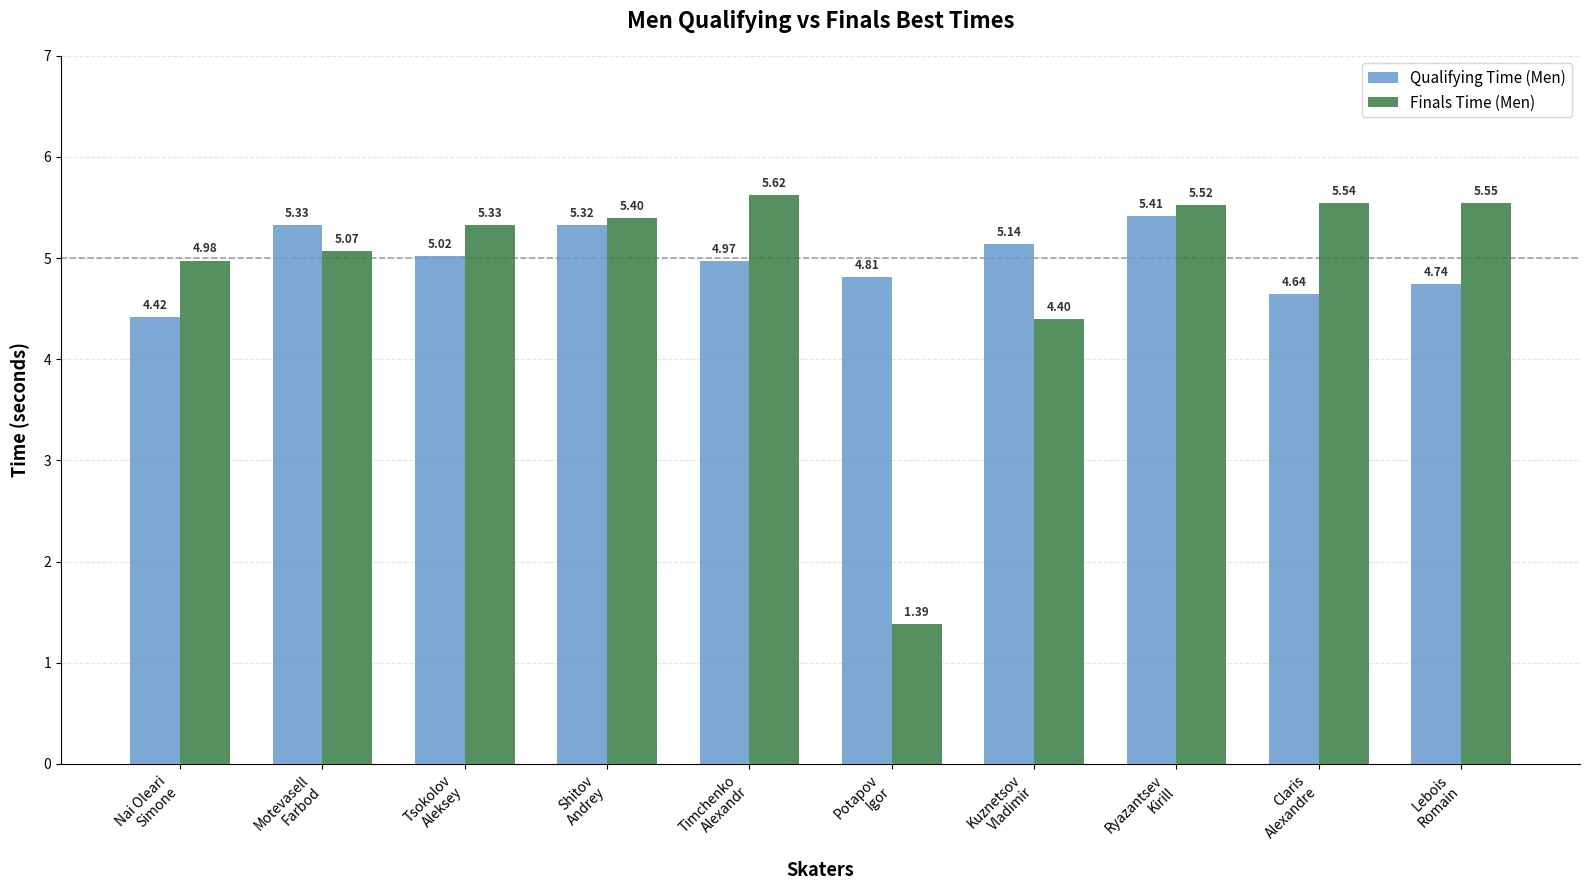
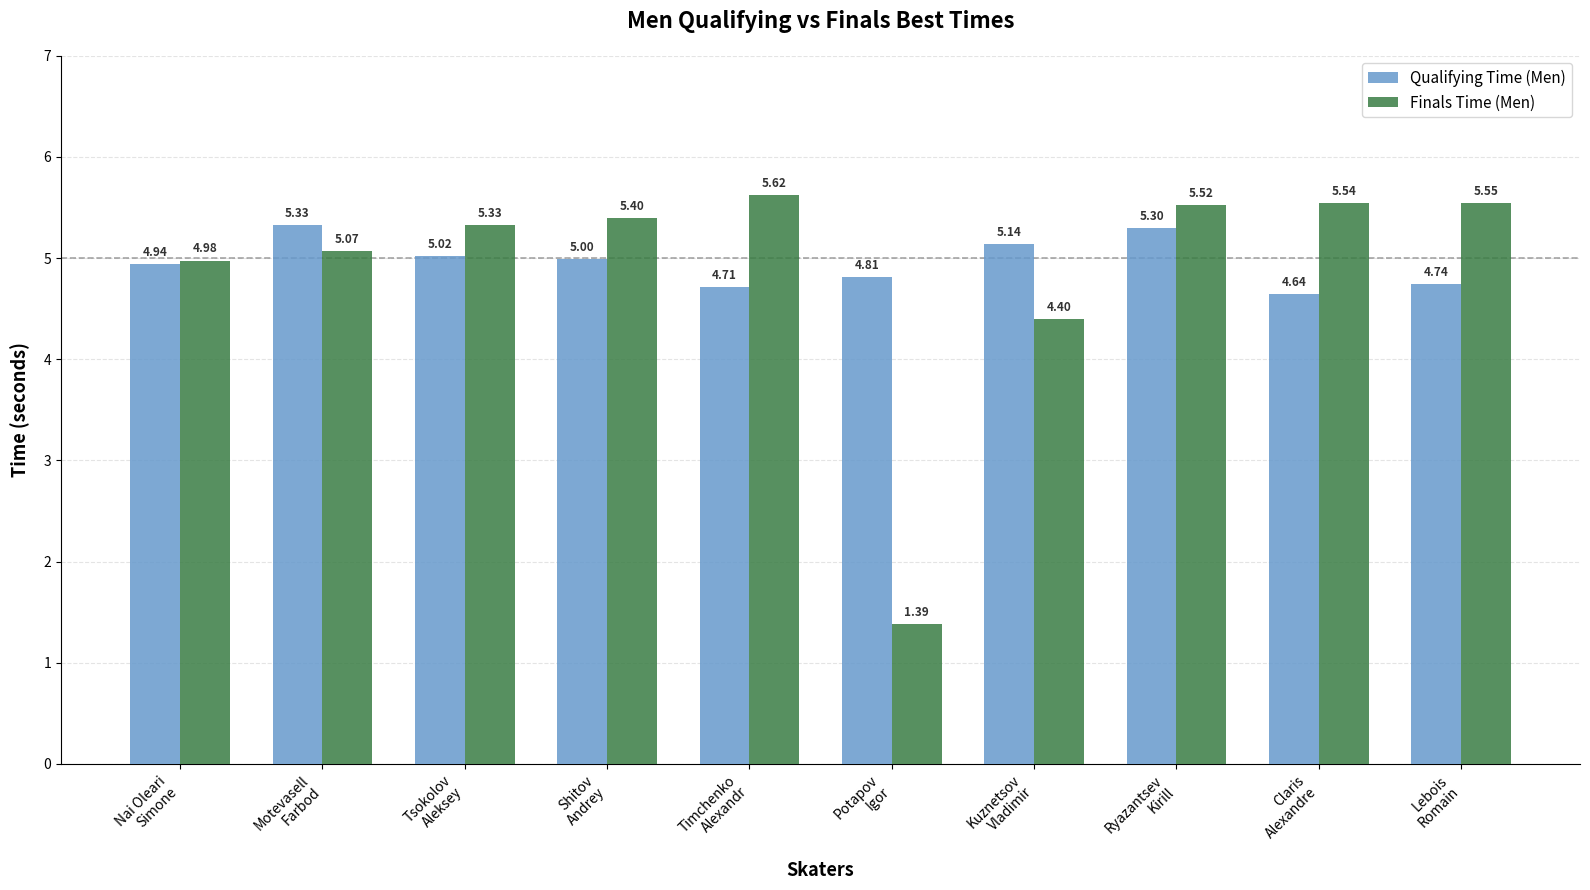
Qualifying Time (Men), Nai Oleari Simone: 4.42 -> 4.94
Qualifying Time (Men), Shitov Andrey: 5.32 -> 5.00
Qualifying Time (Men), Timchenko Alexandr: 4.97 -> 4.71
Qualifying Time (Men), Ryazantsev Kirill: 5.41 -> 5.30
